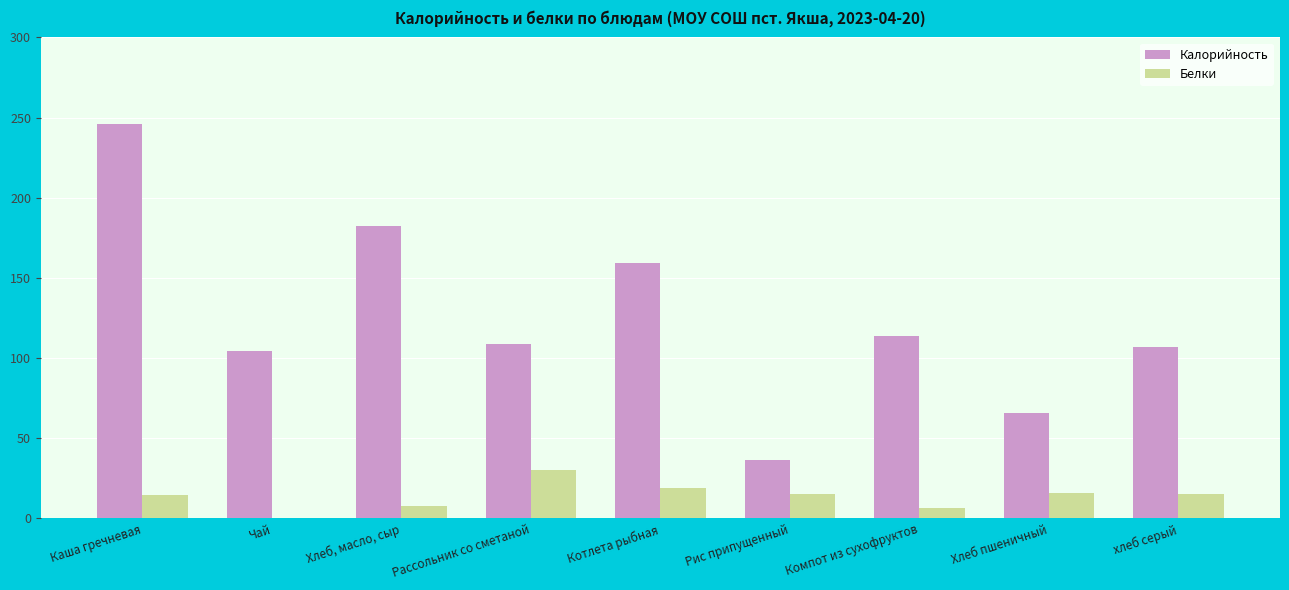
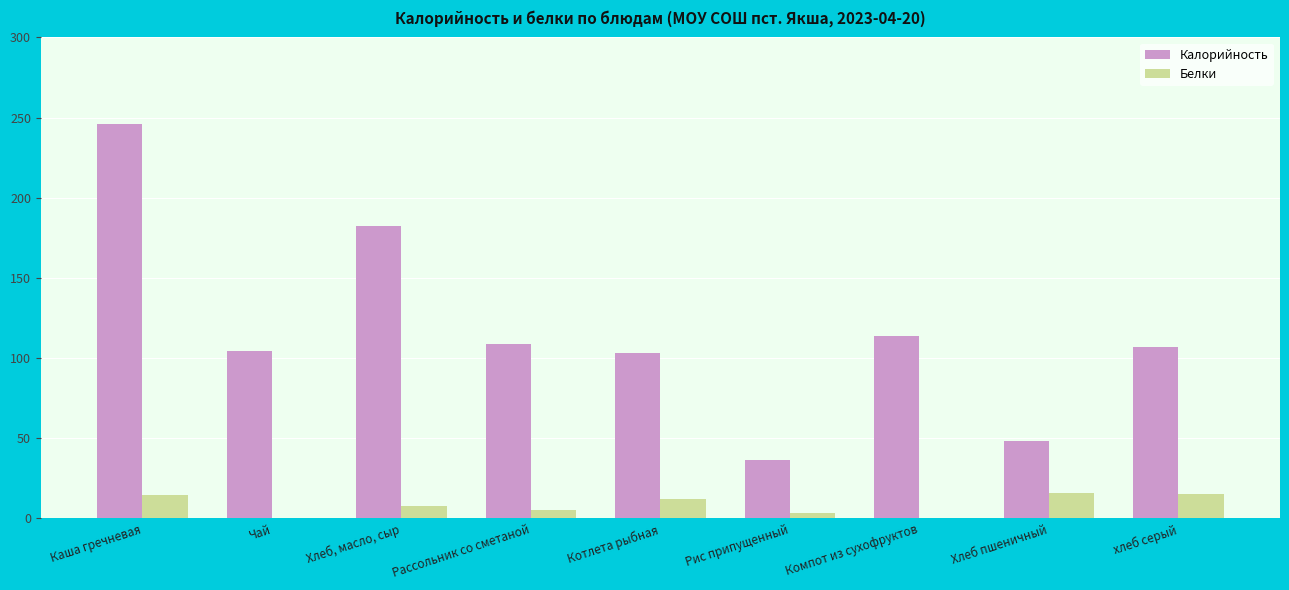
Белки, Рассольник со сметаной: 30 -> 5
Калорийность, Котлета рыбная: 159 -> 103
Белки, Котлета рыбная: 19 -> 12
Белки, Рис припущенный: 15 -> 4
Белки, Компот из сухофруктов: 6 -> 1
Калорийность, Хлеб пшеничный: 66 -> 49
